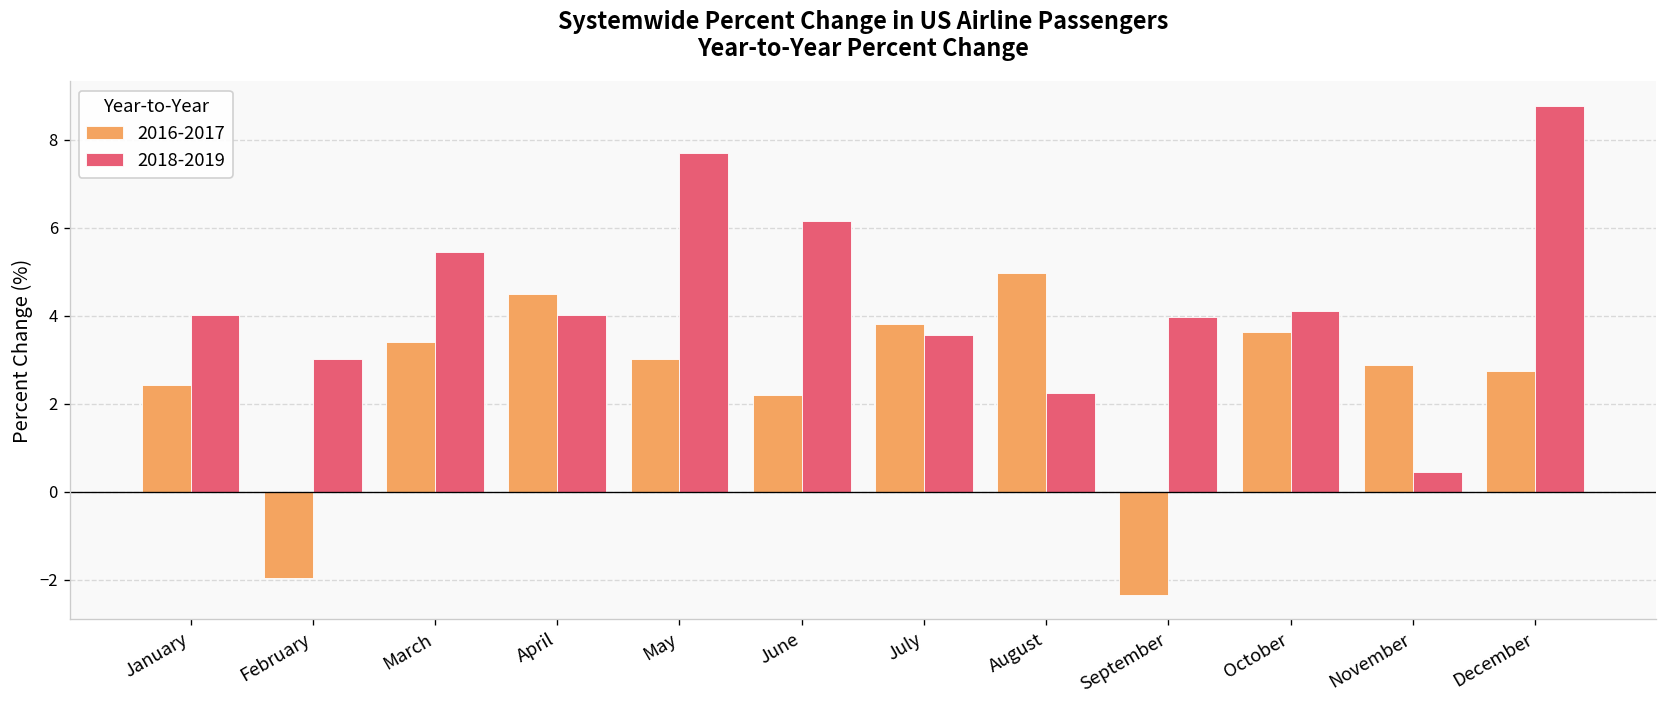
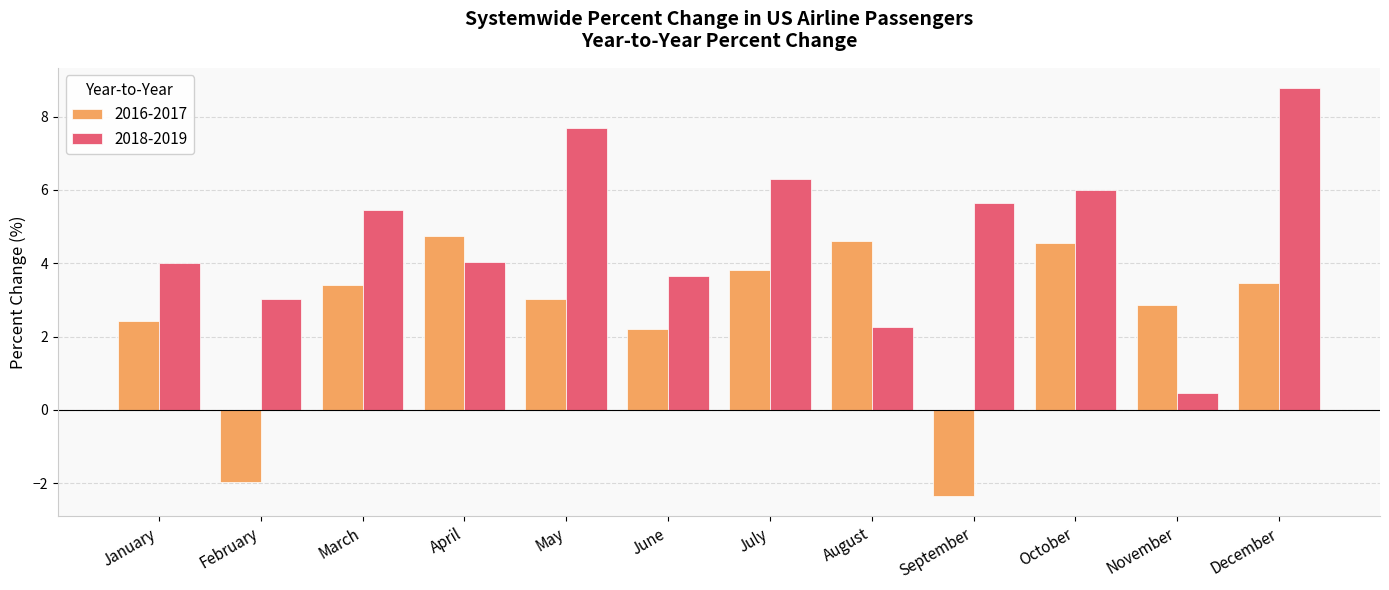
2016-2017, April: 4.5 -> 4.7
2018-2019, June: 6.2 -> 3.7
2018-2019, July: 3.6 -> 6.3
2016-2017, August: 5.0 -> 4.6
2018-2019, September: 4.0 -> 5.7
2016-2017, October: 3.6 -> 4.6
2018-2019, October: 4.1 -> 6.0
2016-2017, December: 2.8 -> 3.5
